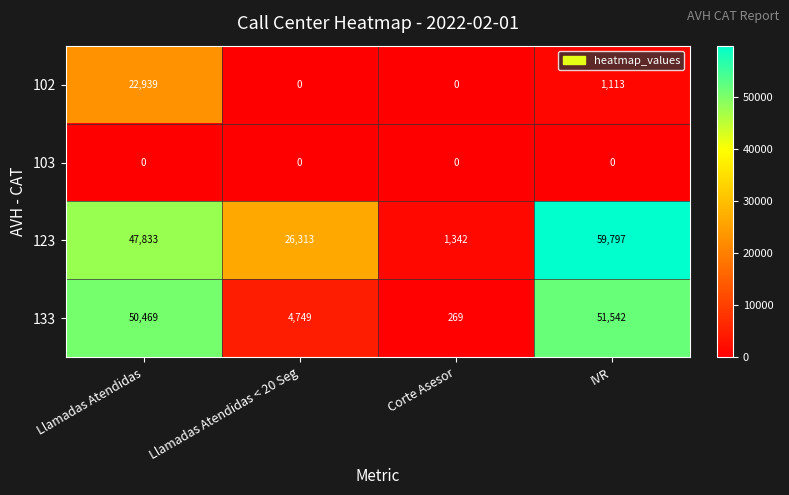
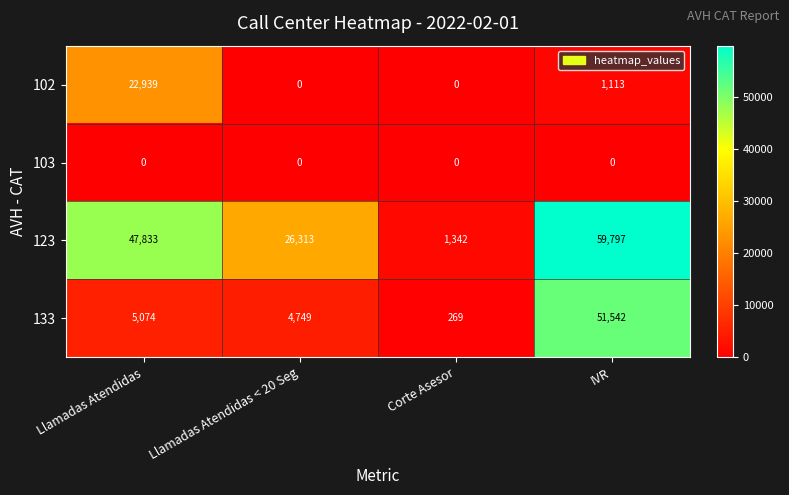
133, Llamadas Atendidas: 50,469 -> 5,074
